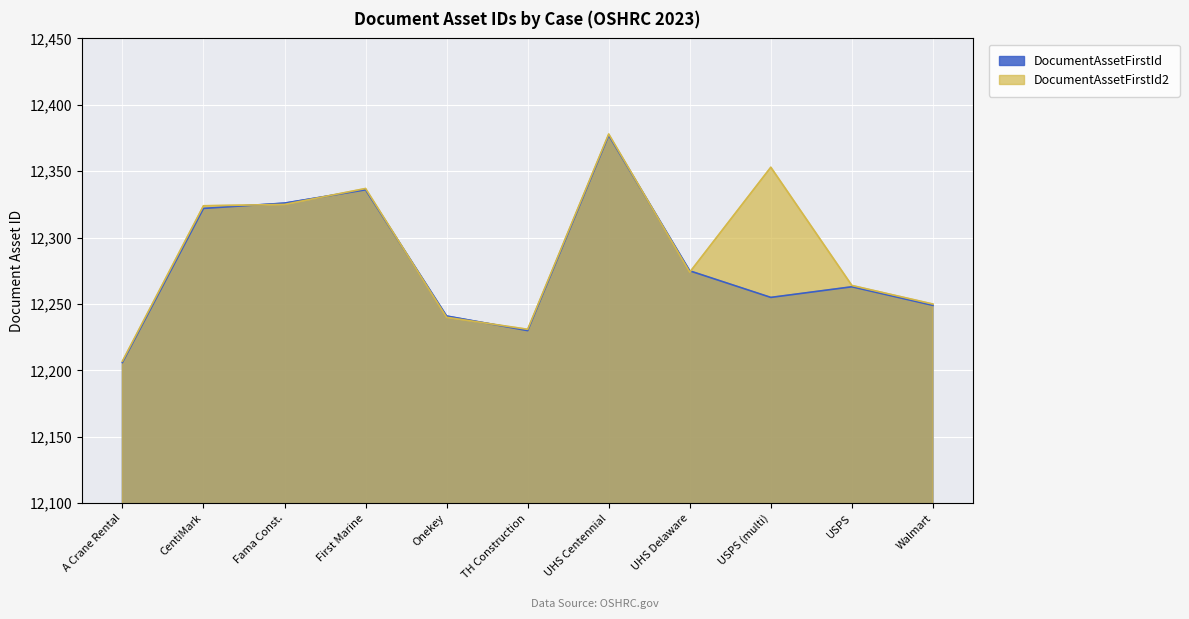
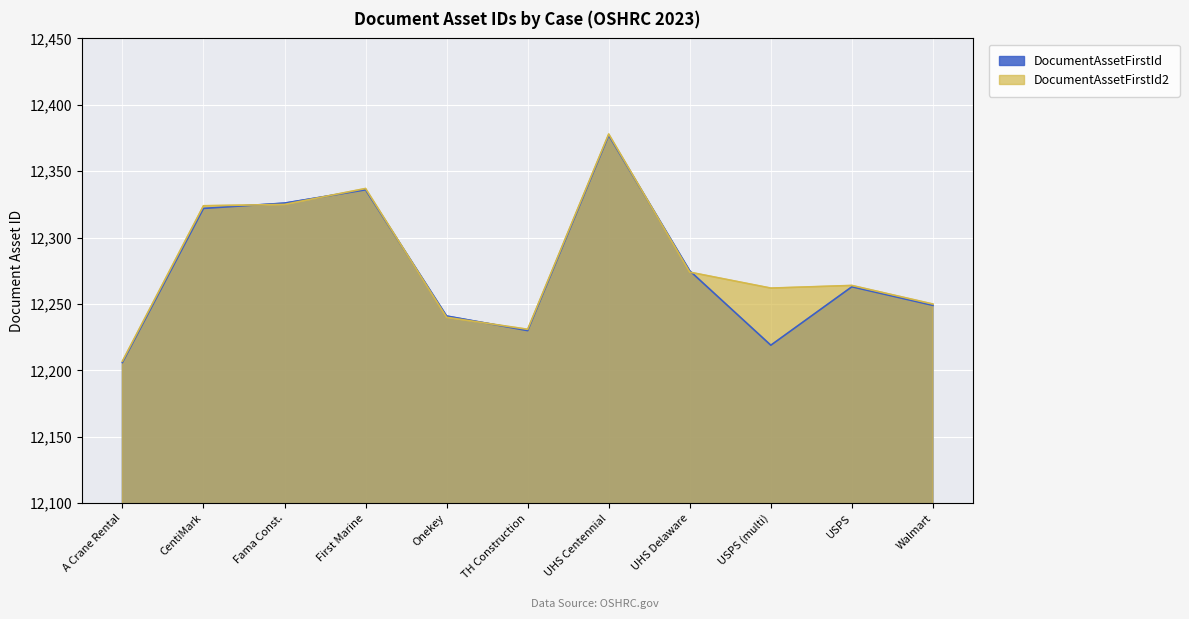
DocumentAssetFirstId, USPS (multi): 12,255 -> 12,219
DocumentAssetFirstId2, USPS (multi): 12,353 -> 12,262
